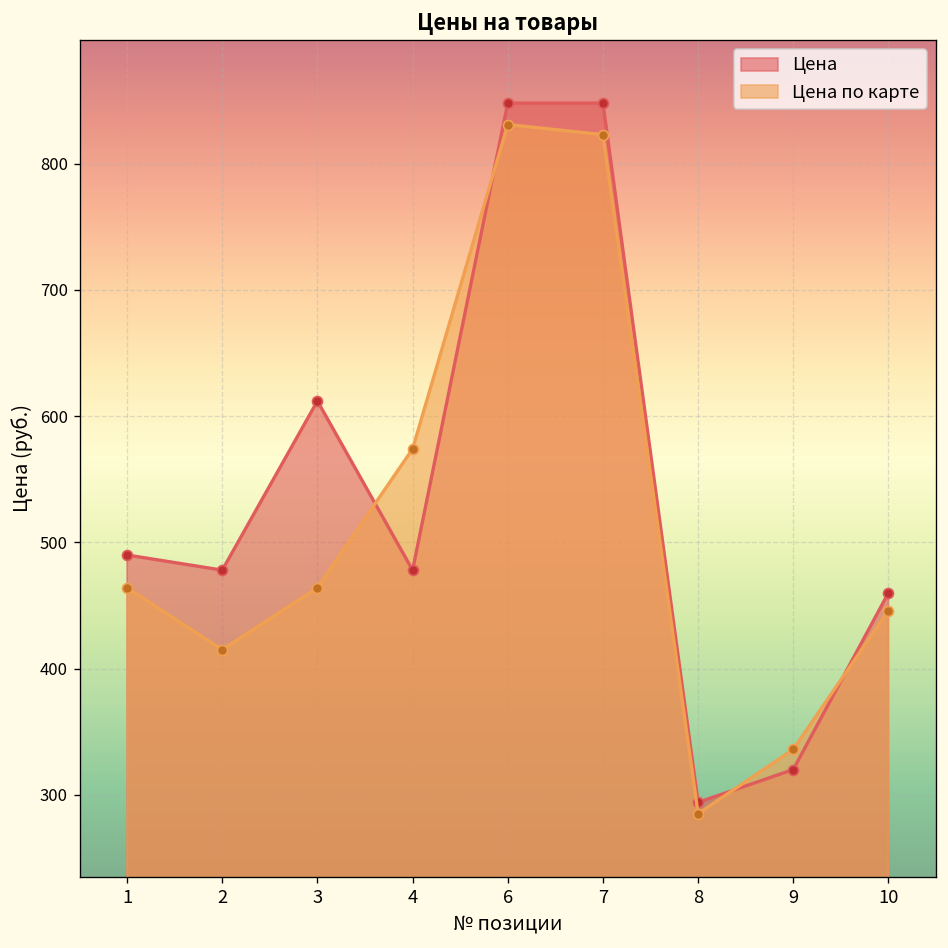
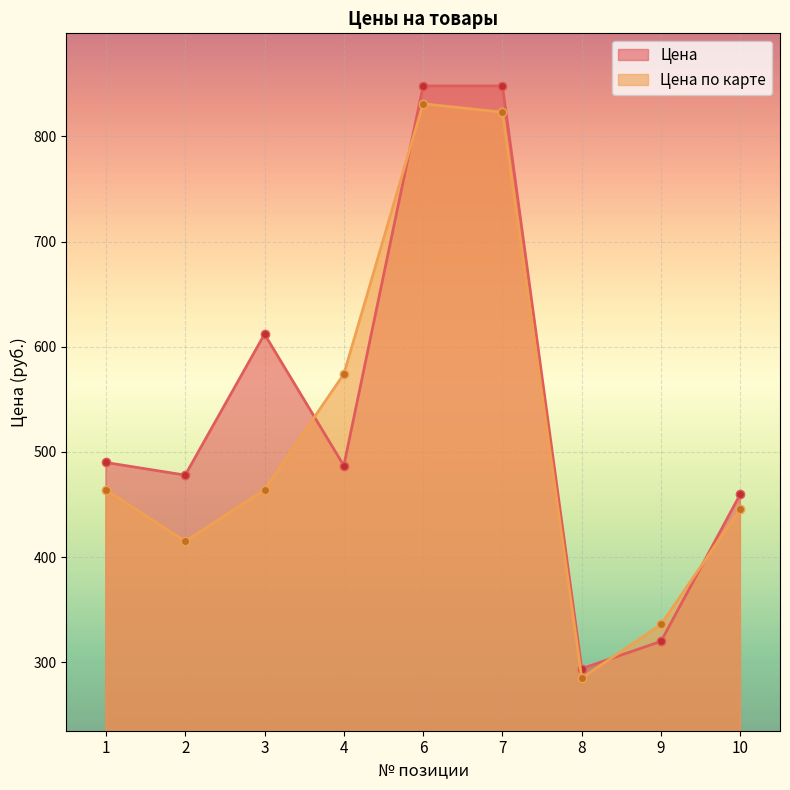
Цена, 4: 478 -> 487
